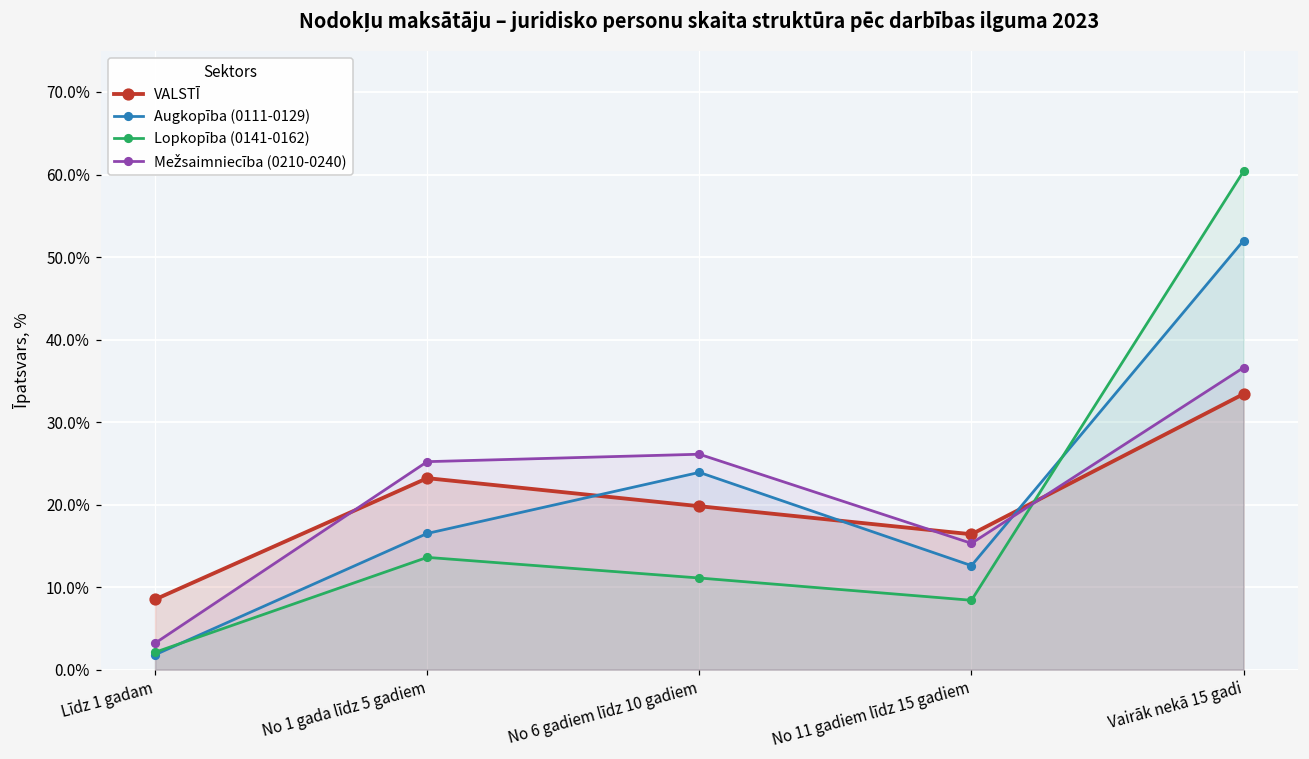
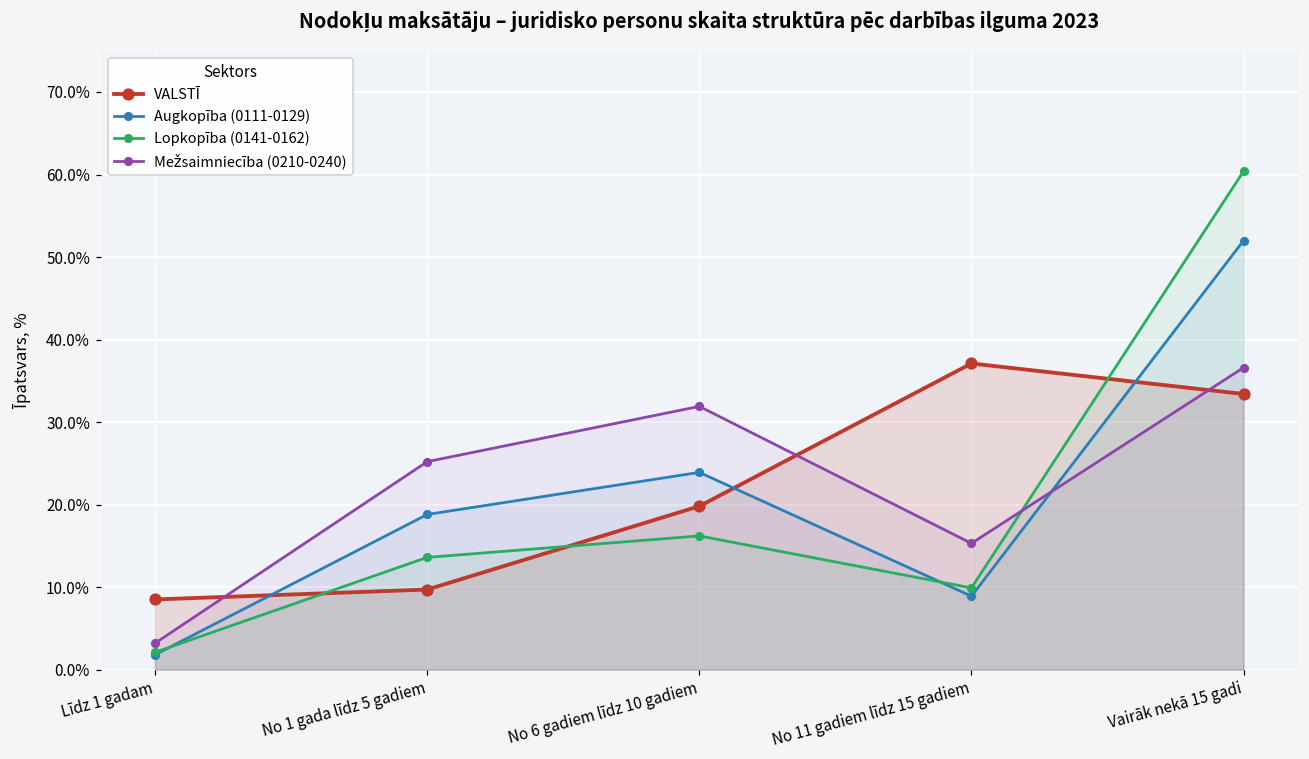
VALSTĪ, No 1 gada līdz 5 gadiem: 23% -> 10%
Augkopība (0111-0129), No 1 gada līdz 5 gadiem: 17% -> 19%
Lopkopība (0141-0162), No 6 gadiem līdz 10 gadiem: 11% -> 16%
Mežsaimniecība (0210-0240), No 6 gadiem līdz 10 gadiem: 26% -> 32%
VALSTĪ, No 11 gadiem līdz 15 gadiem: 16% -> 37%
Augkopība (0111-0129), No 11 gadiem līdz 15 gadiem: 13% -> 9%
Lopkopība (0141-0162), No 11 gadiem līdz 15 gadiem: 8% -> 10%
